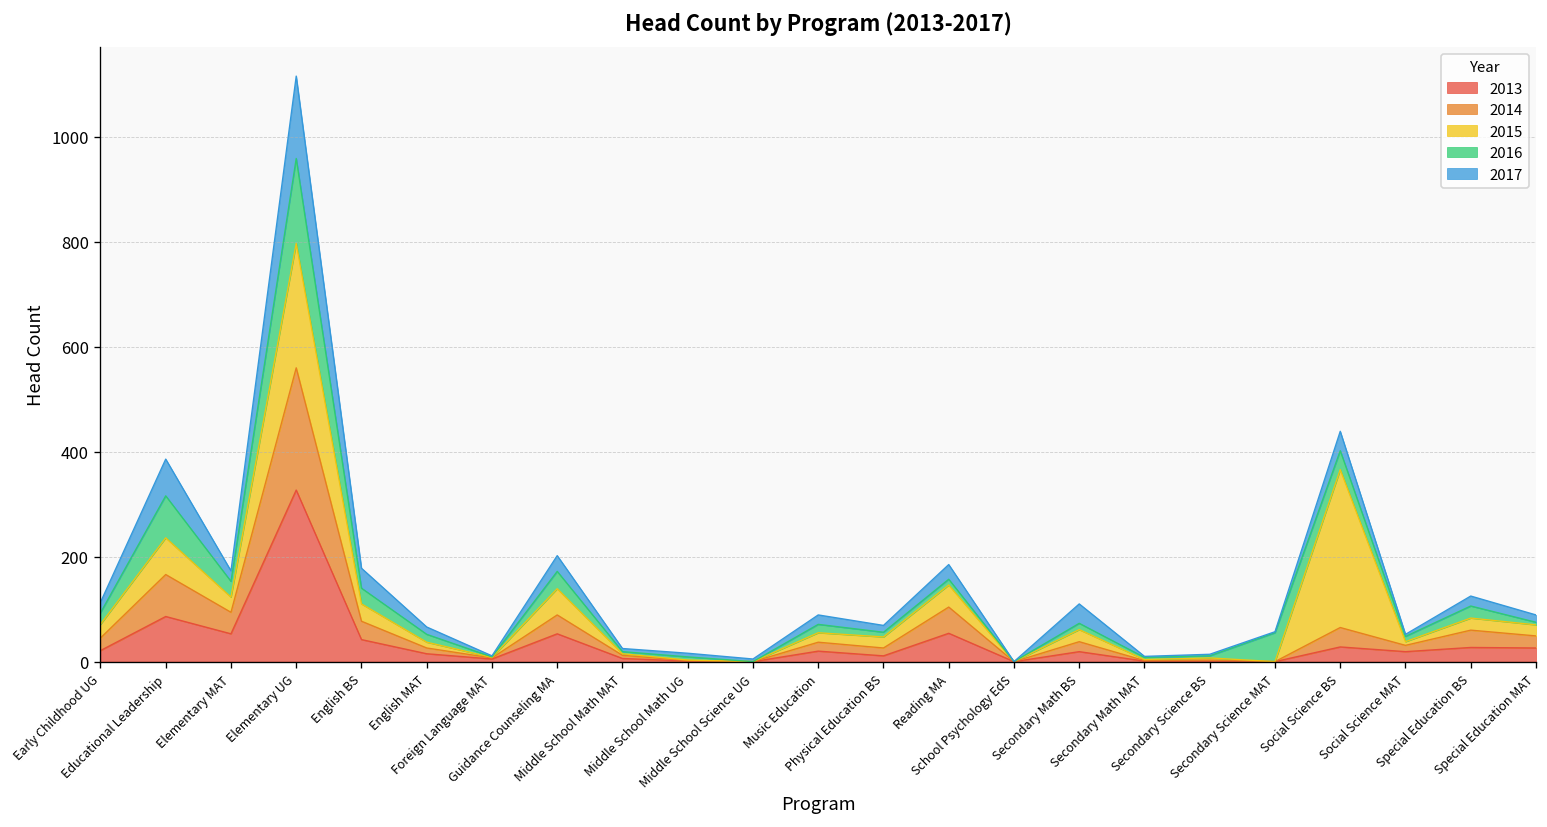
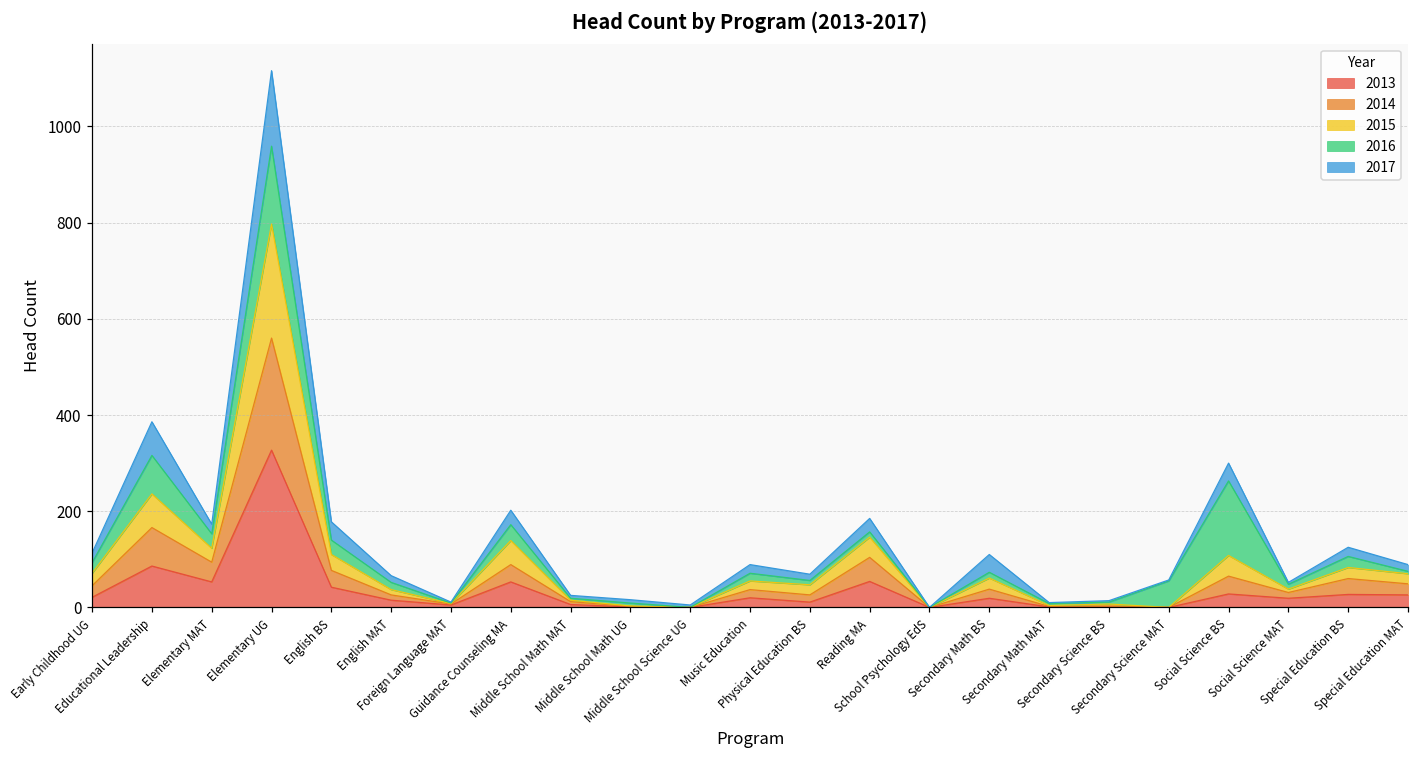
2015, Social Science BS: 300 -> 40
2016, Social Science BS: 40 -> 160
